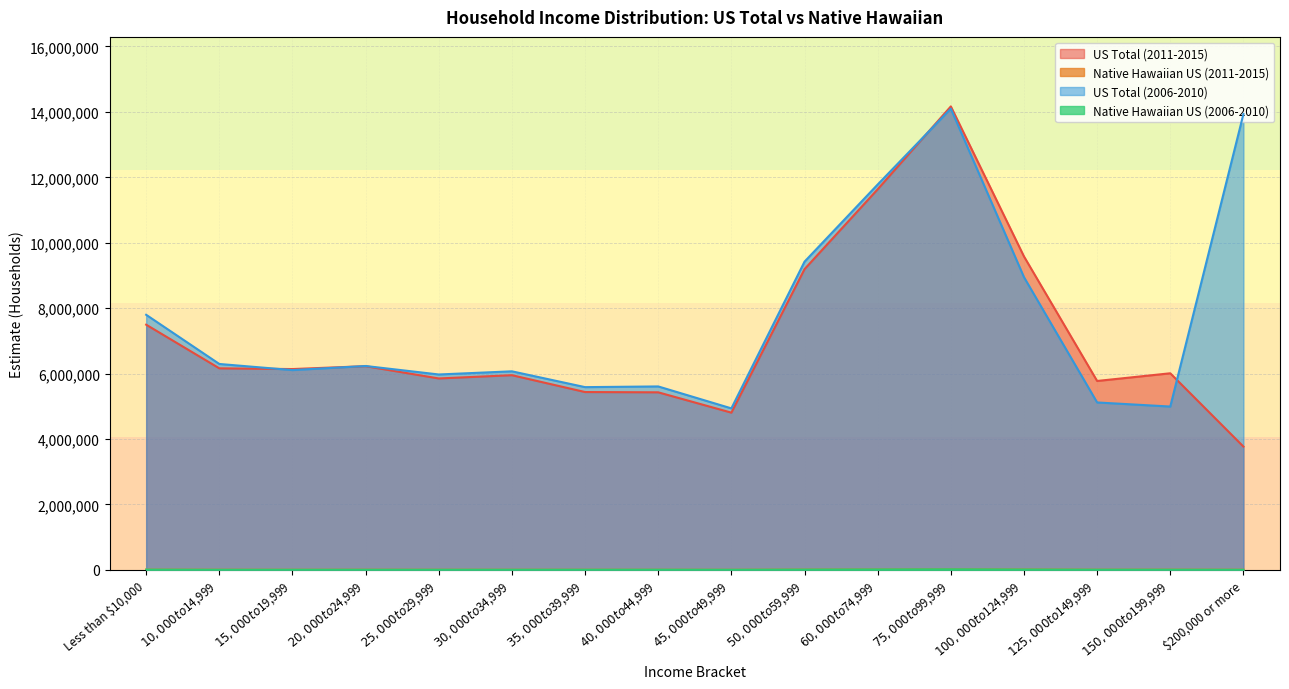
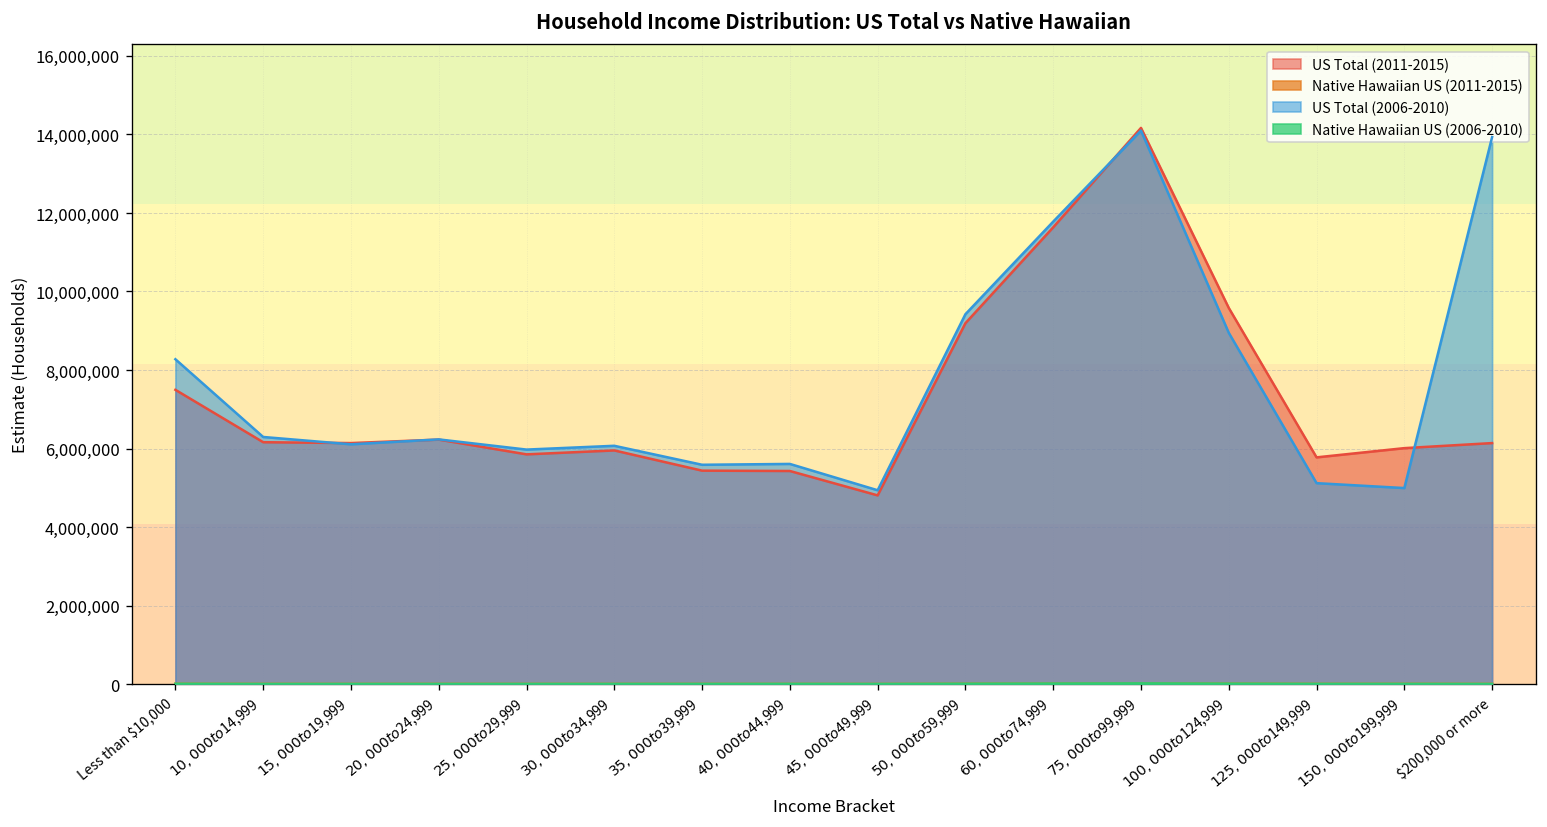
US Total (2006-2010), Less than $10,000: 7,800,000 -> 8,300,000
US Total (2011-2015), $200,000 or more: 3,800,000 -> 6,100,000
